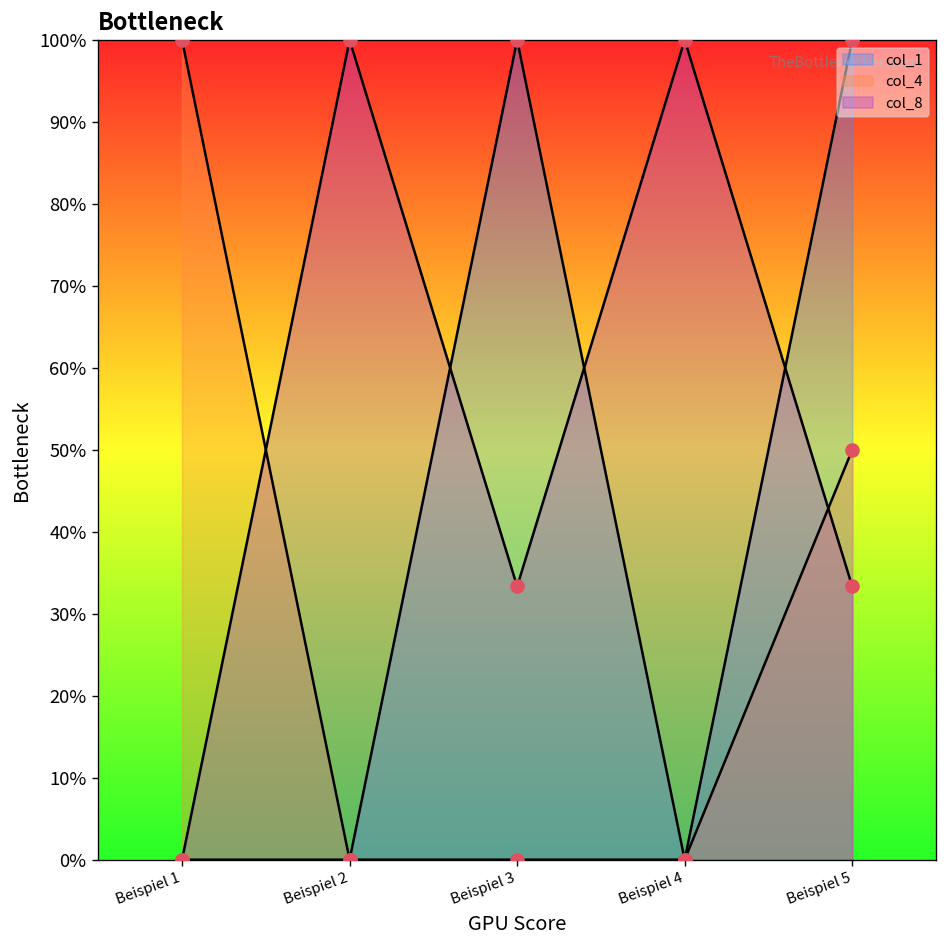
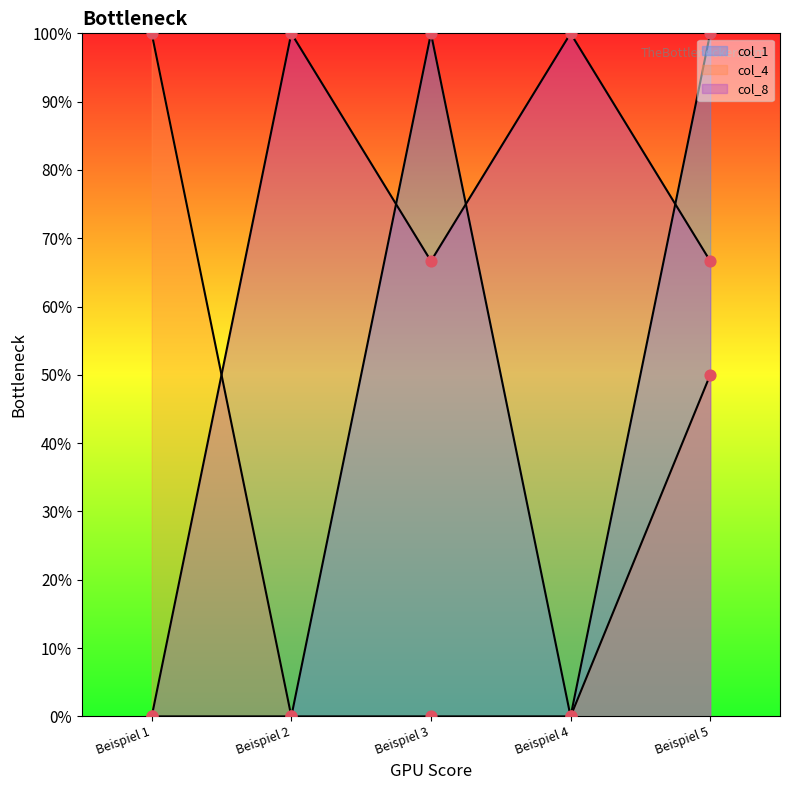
col_8, Beispiel 3: 33% -> 67%
col_8, Beispiel 5: 33% -> 67%
